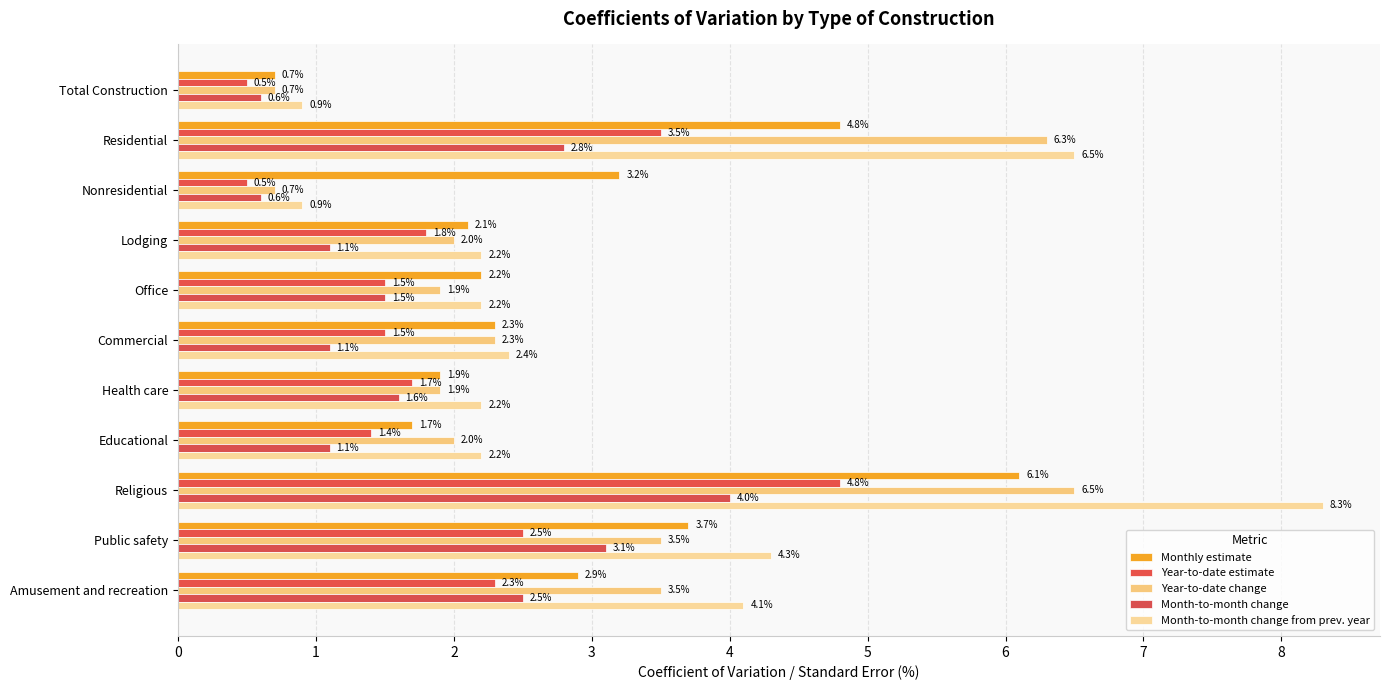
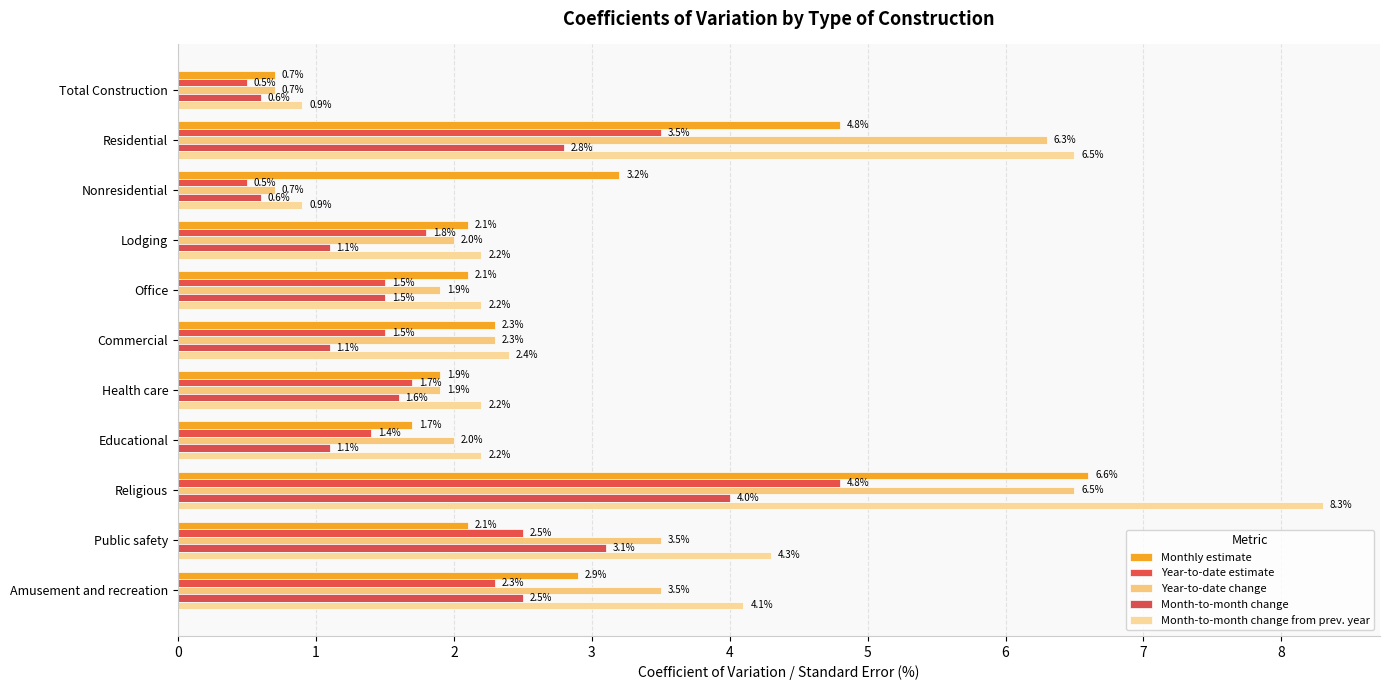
Monthly estimate, Office: 2.2% -> 2.1%
Monthly estimate, Religious: 6.1% -> 6.6%
Monthly estimate, Public safety: 3.7% -> 2.1%
